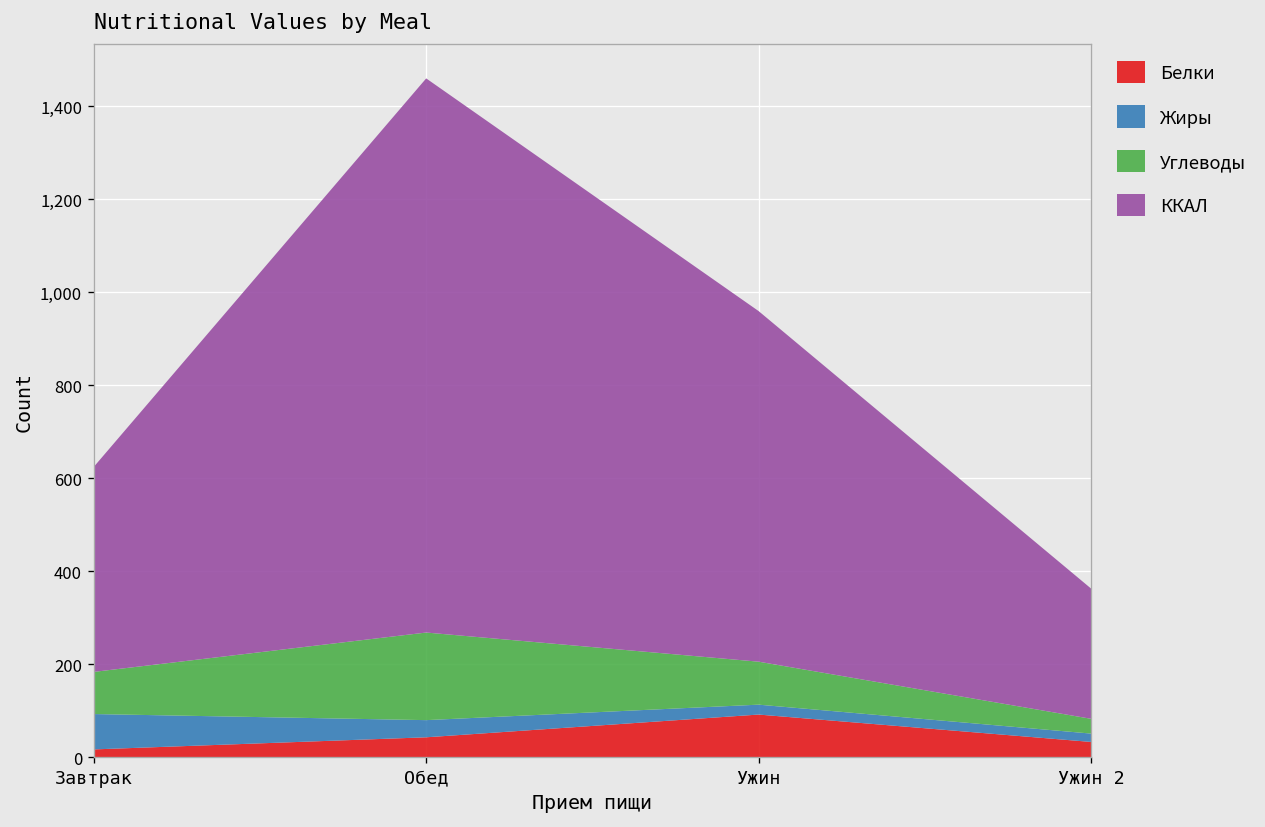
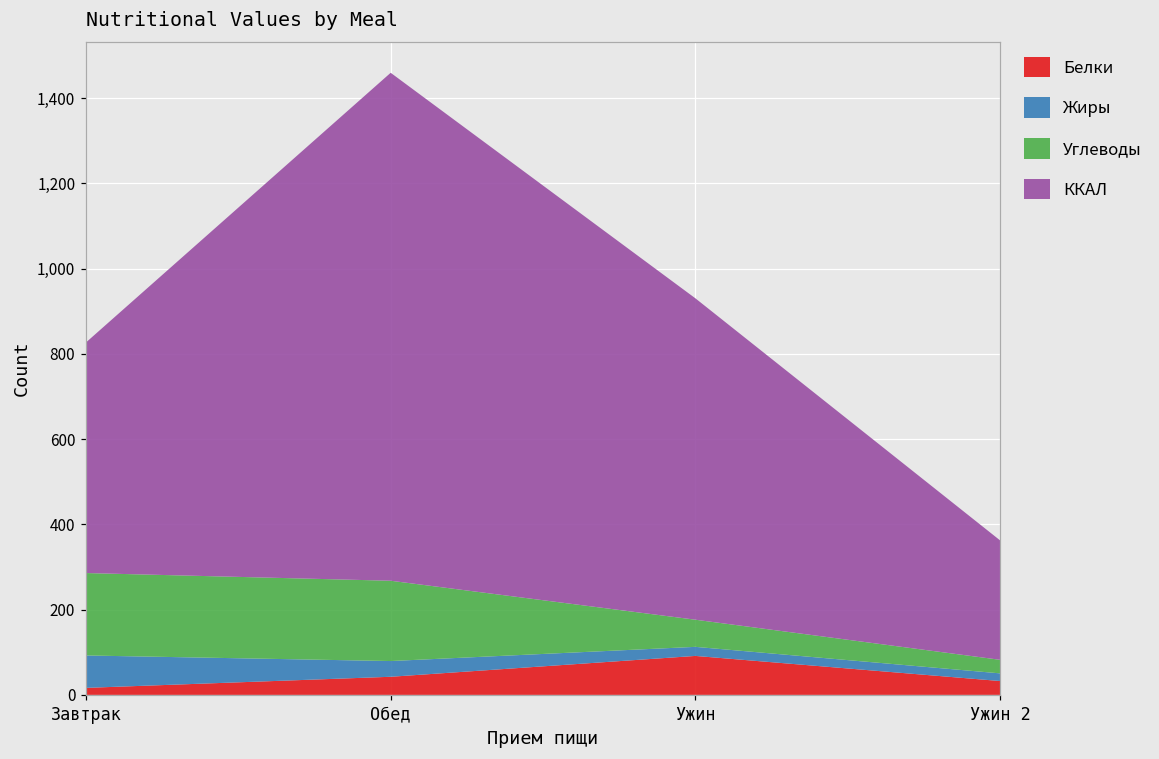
Углеводы, Завтрак: 90 -> 190
ККАЛ, Завтрак: 440 -> 540
Углеводы, Ужин: 90 -> 60
